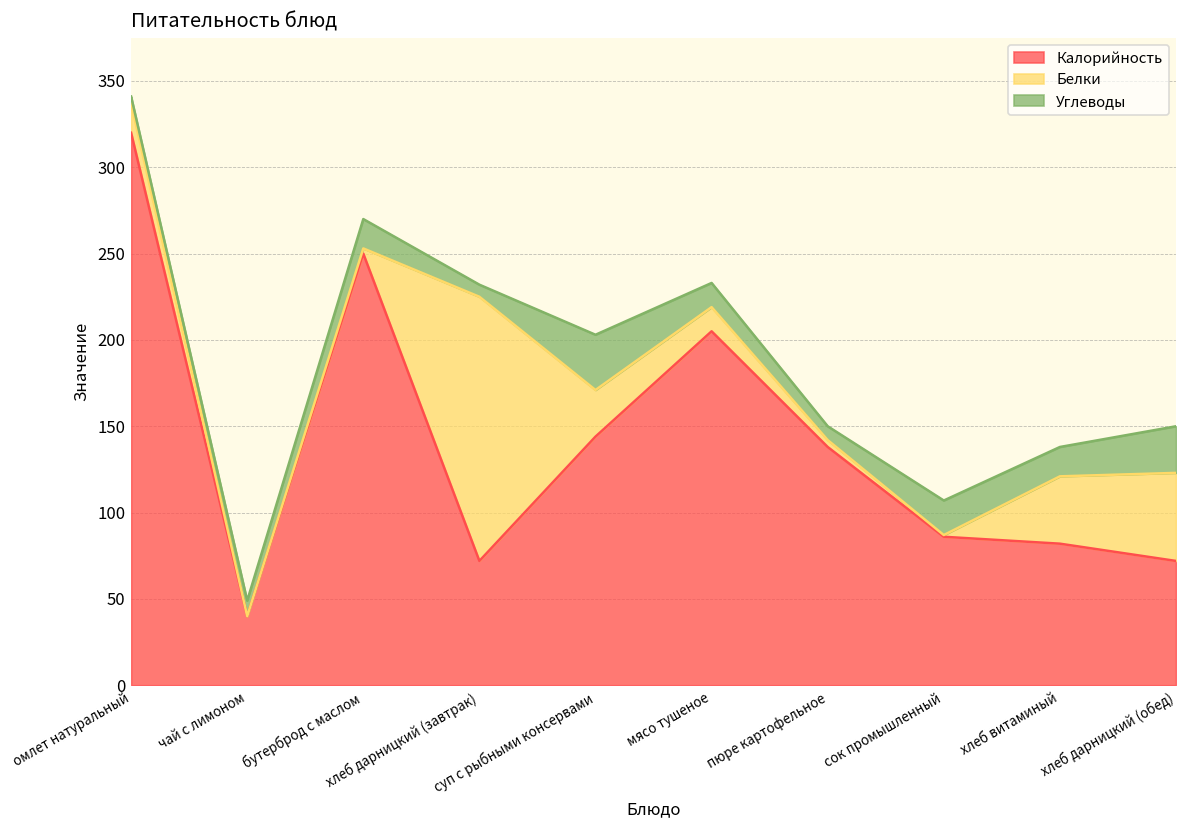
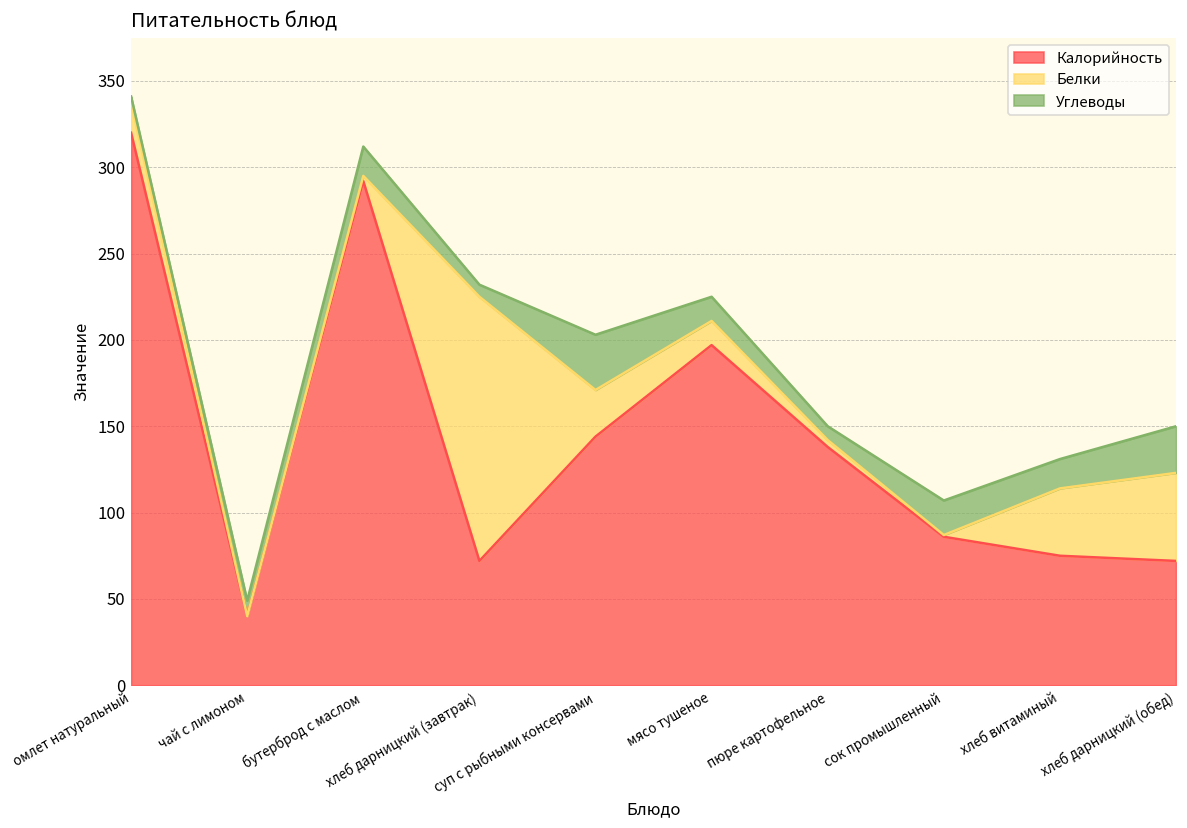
Калорийность, бутерброд с маслом: 250 -> 292
Калорийность, мясо тушеное: 205 -> 197
Калорийность, хлеб витаминый: 82 -> 75
